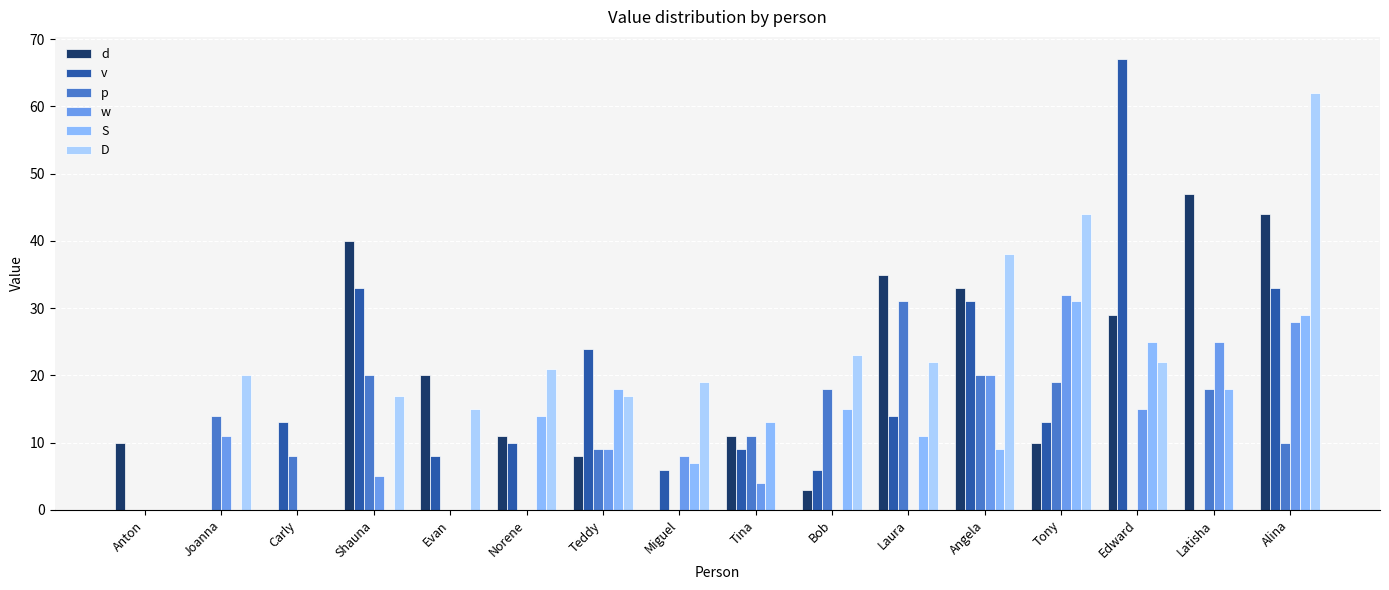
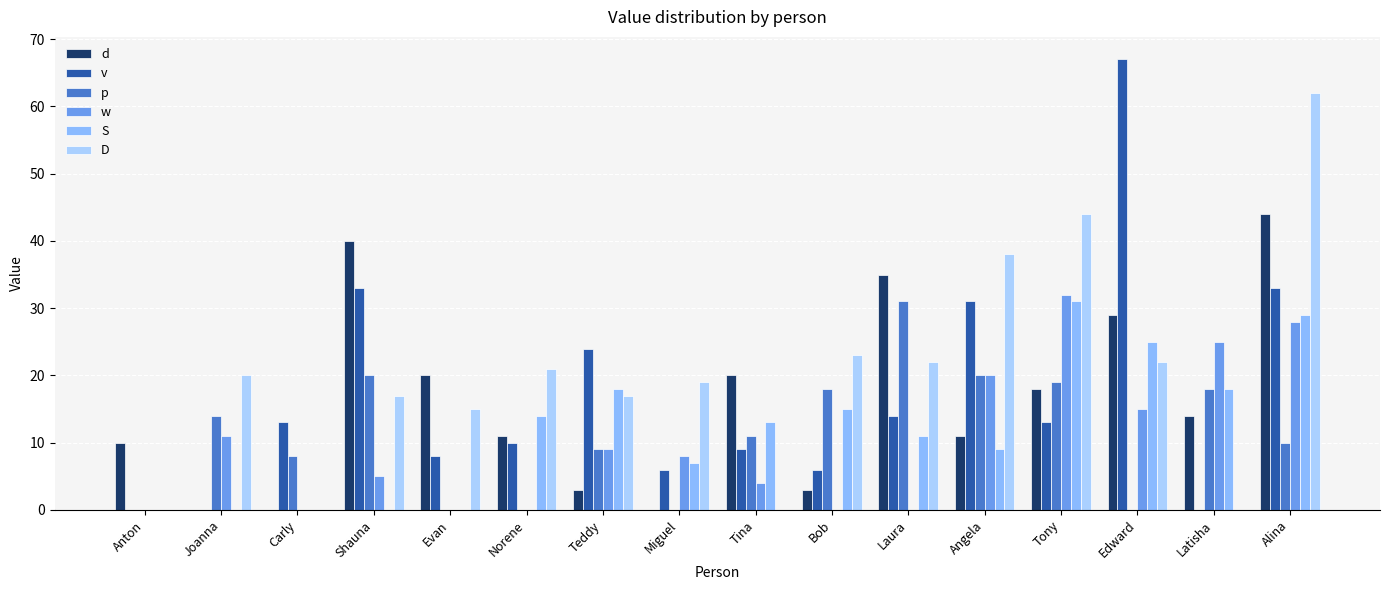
d, Teddy: 8 -> 3
d, Tina: 11 -> 20
d, Angela: 33 -> 11
d, Tony: 10 -> 18
d, Latisha: 47 -> 14
